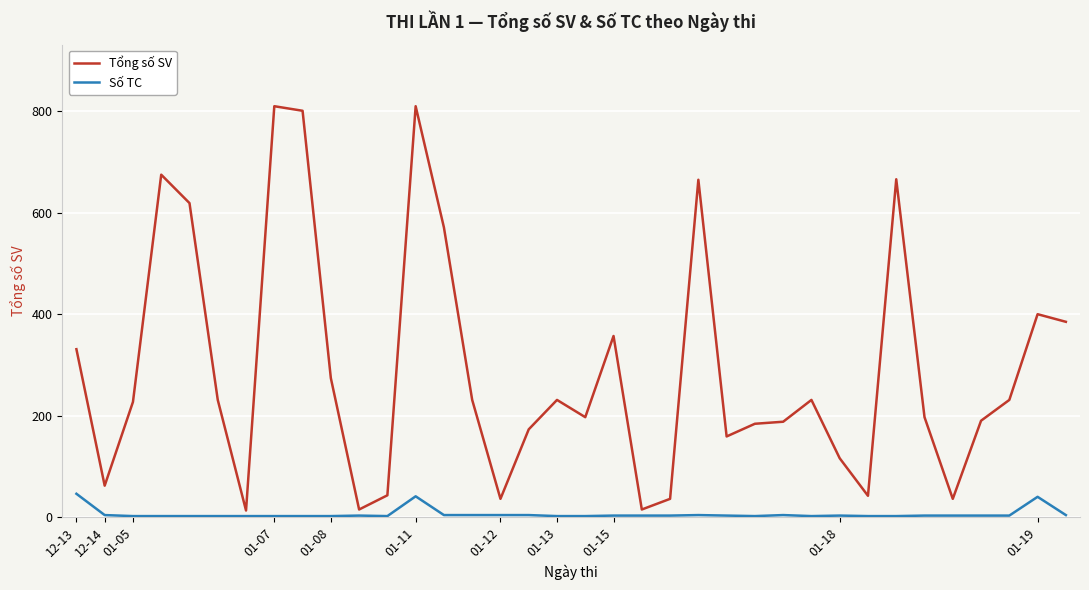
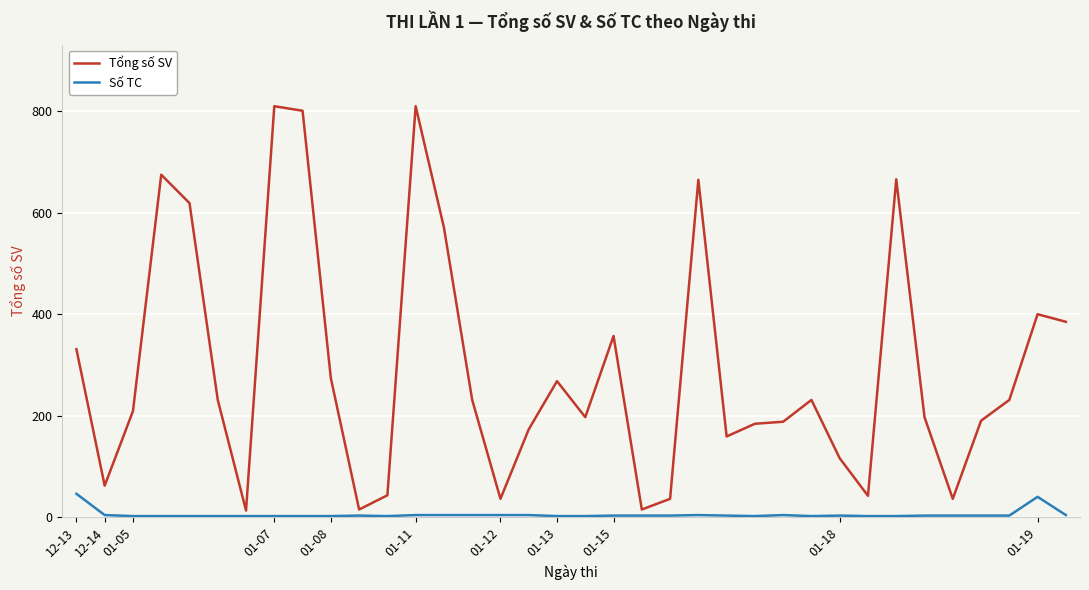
Tổng số SV, 01-05: 230 -> 210
Số TC, 01-11: 40 -> 0
Tổng số SV, 01-13: 230 -> 270
